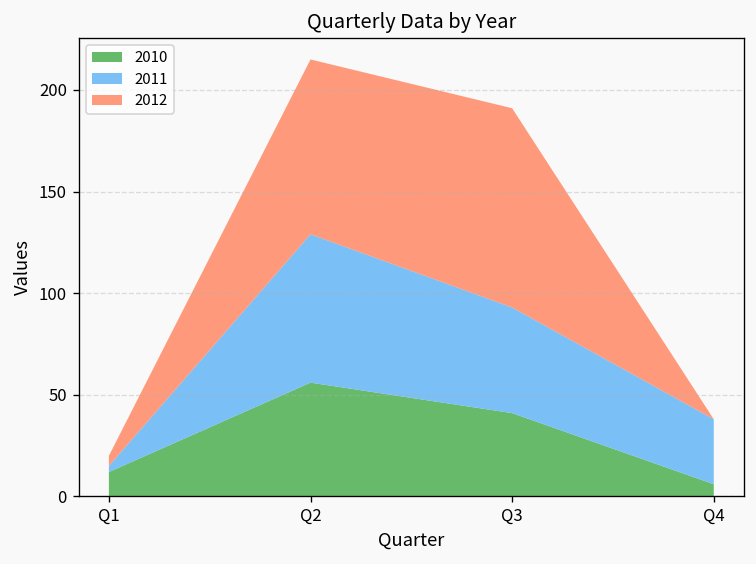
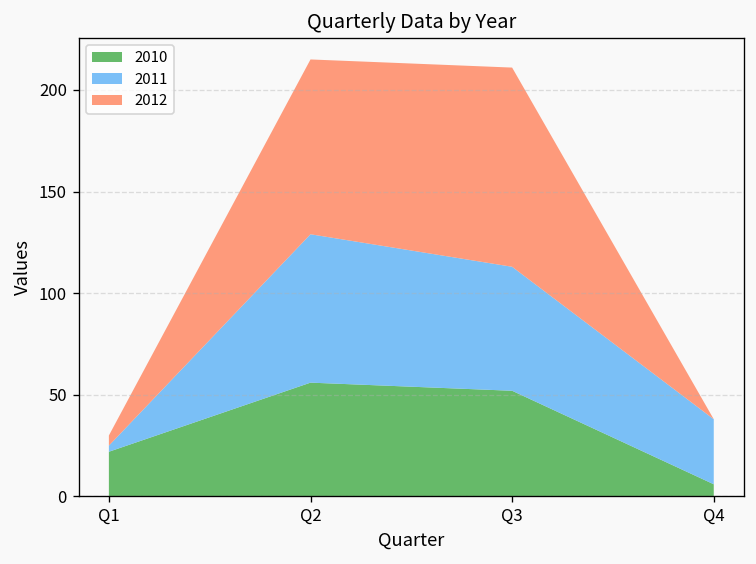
2010, Q1: 12 -> 22
2010, Q3: 41 -> 52
2011, Q3: 52 -> 61
